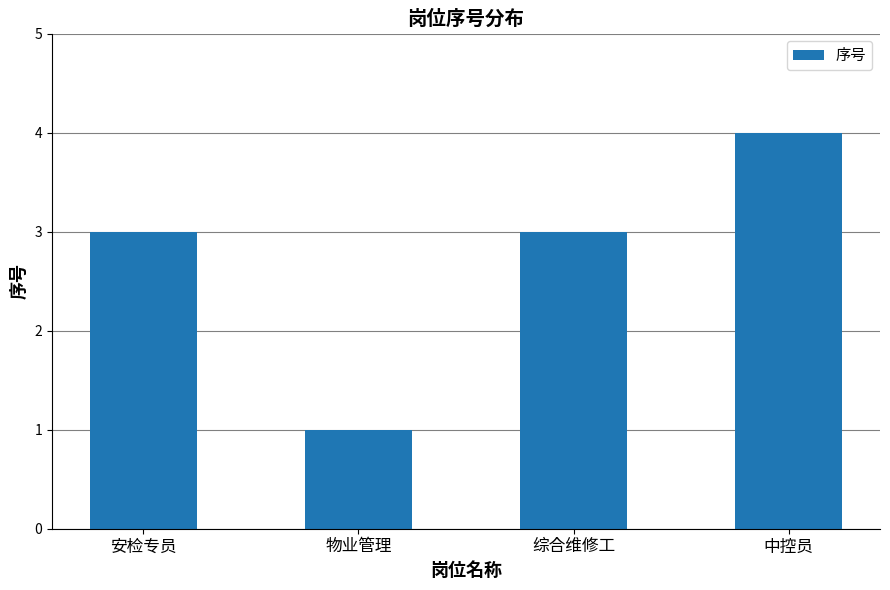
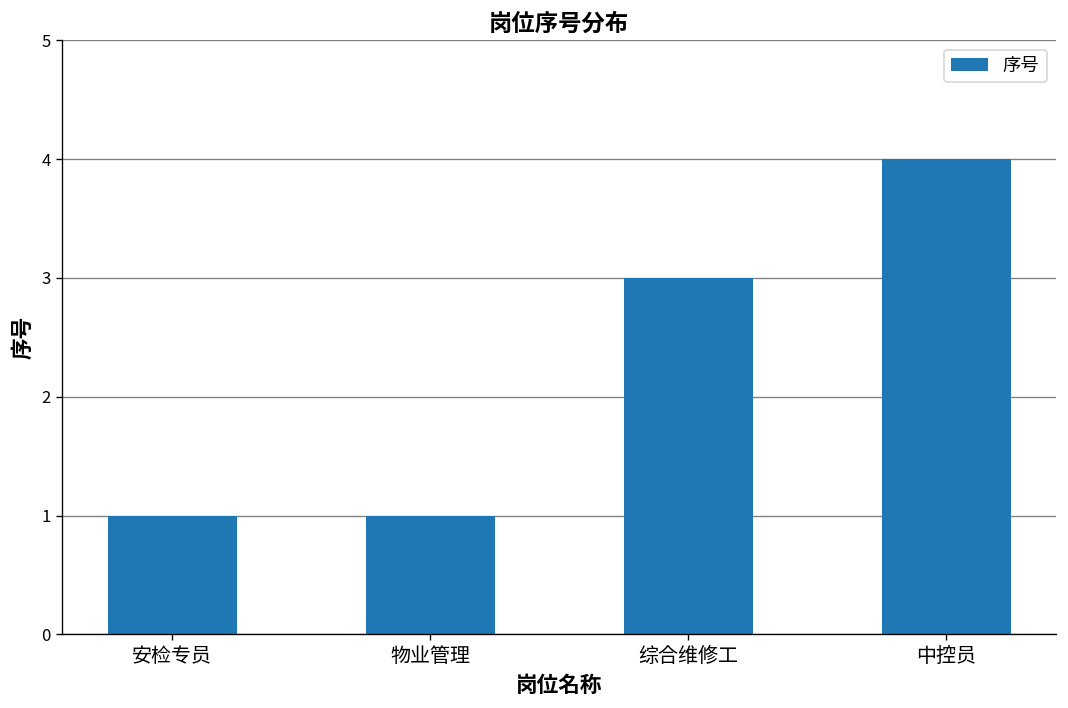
安检专员: 3 -> 1
